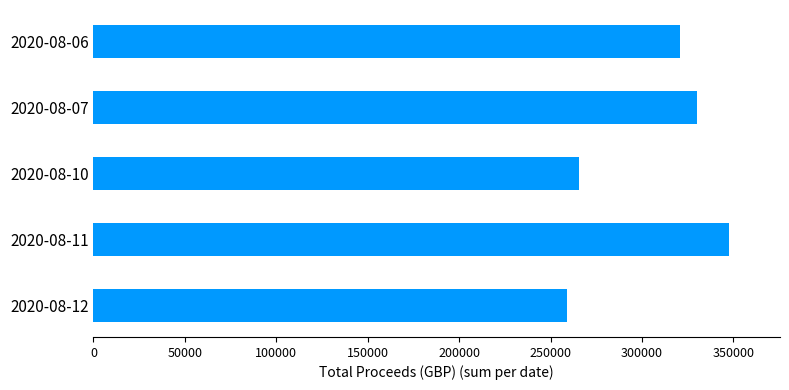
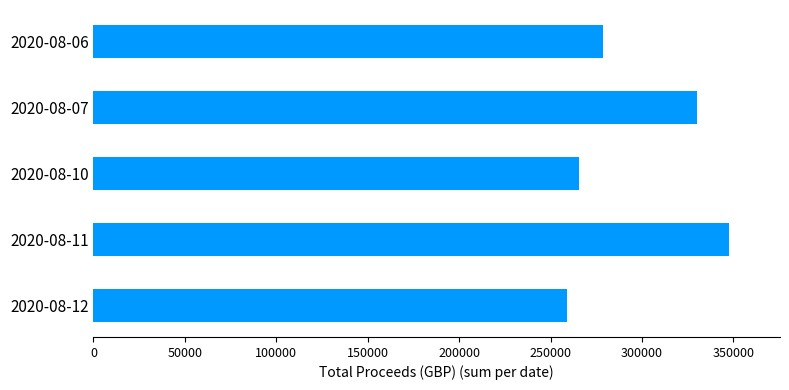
2020-08-06: 321000 -> 279000
